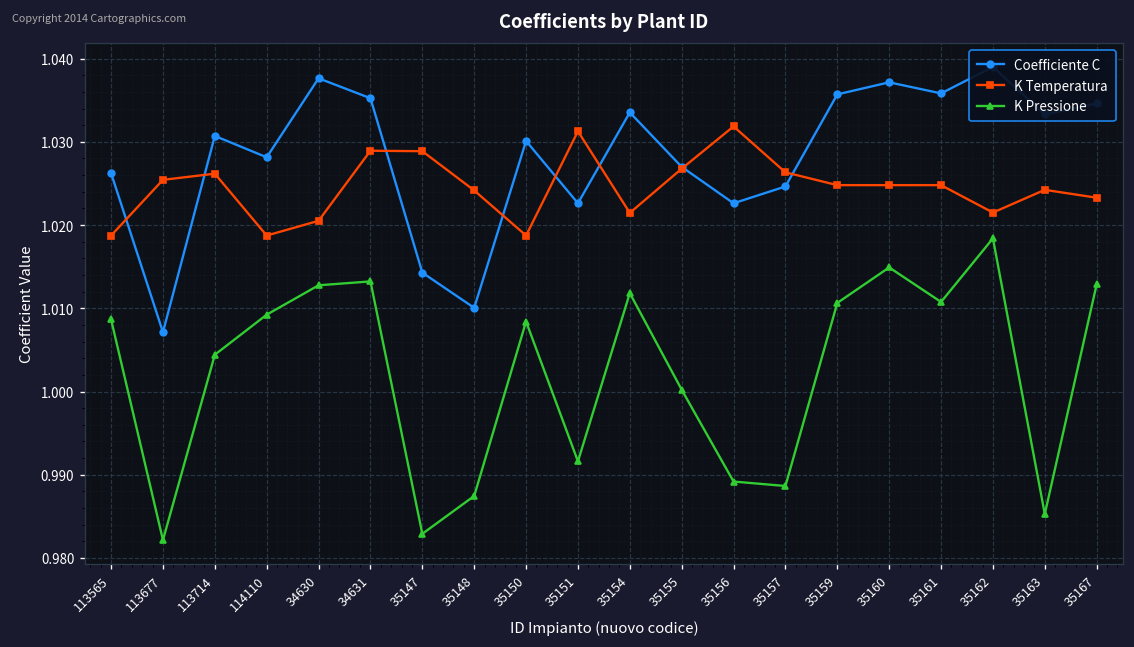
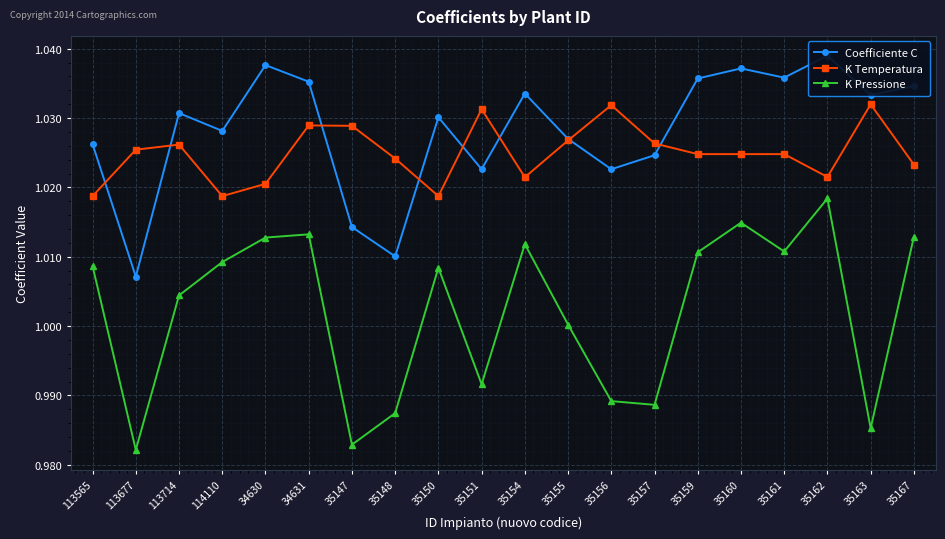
K Temperatura, 35163: 1.024 -> 1.032
